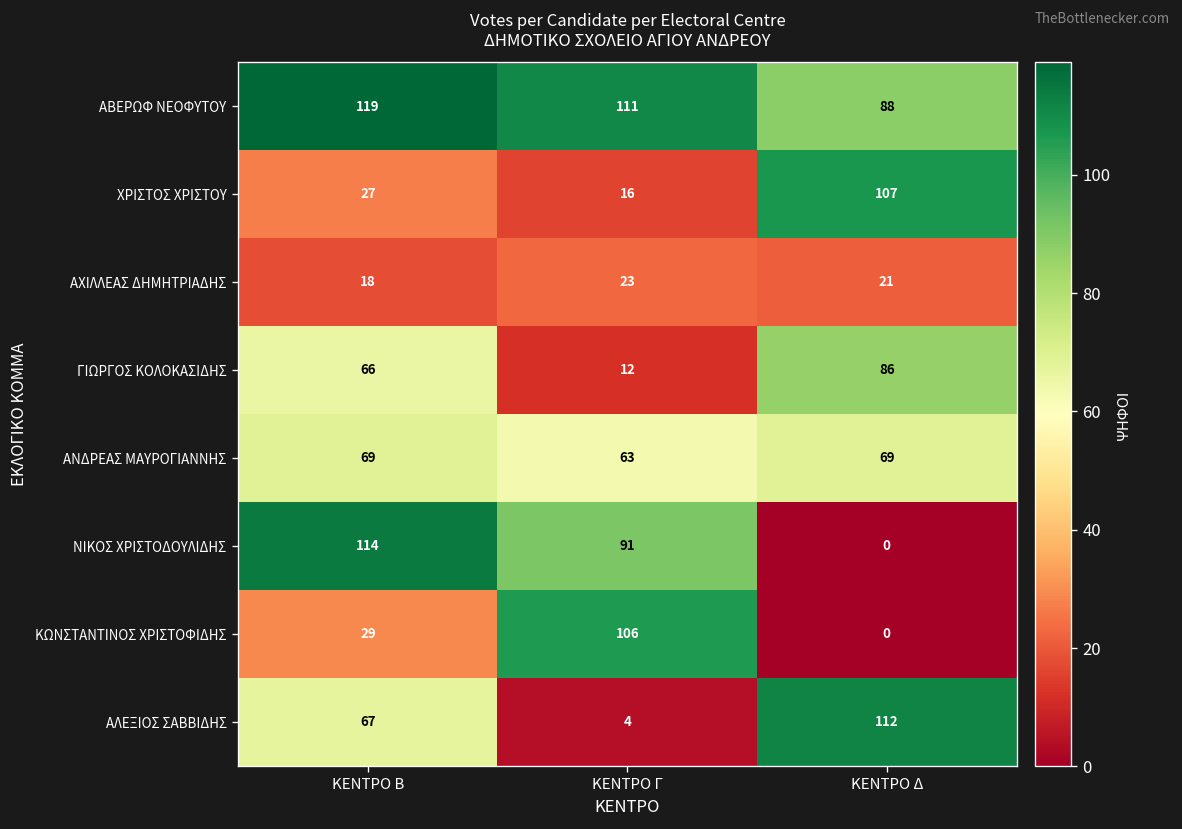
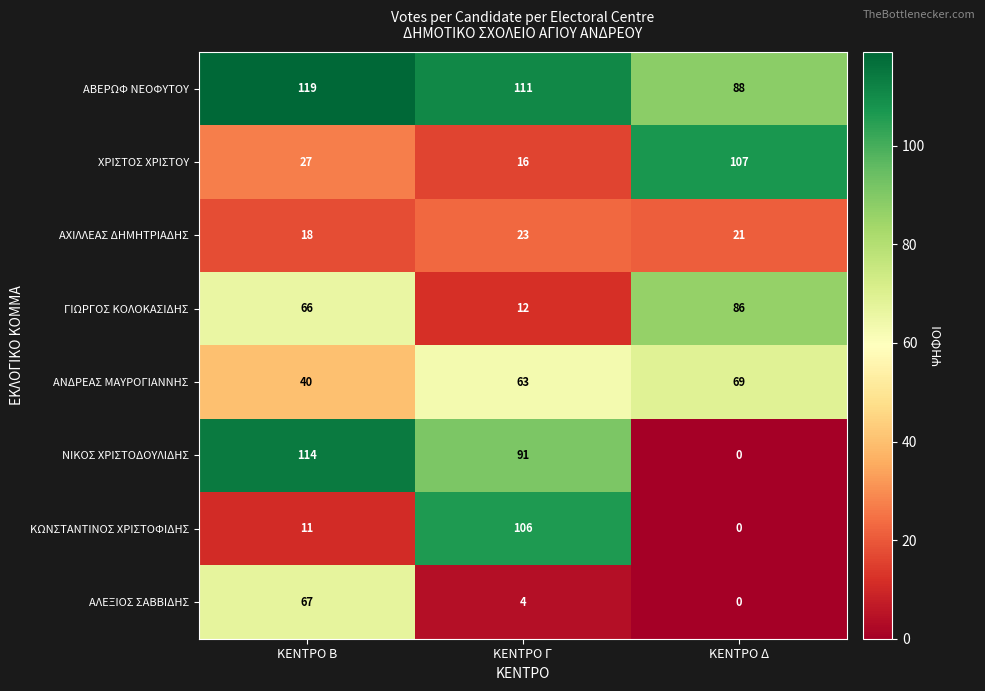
ΑΝΔΡΕΑΣ ΜΑΥΡΟΓΙΑΝΝΗΣ, ΚΕΝΤΡΟ Β: 69 -> 40
ΚΩΝΣΤΑΝΤΙΝΟΣ ΧΡΙΣΤΟΦΙΔΗΣ, ΚΕΝΤΡΟ Β: 29 -> 11
ΑΛΕΞΙΟΣ ΣΑΒΒΙΔΗΣ, ΚΕΝΤΡΟ Δ: 112 -> 0
